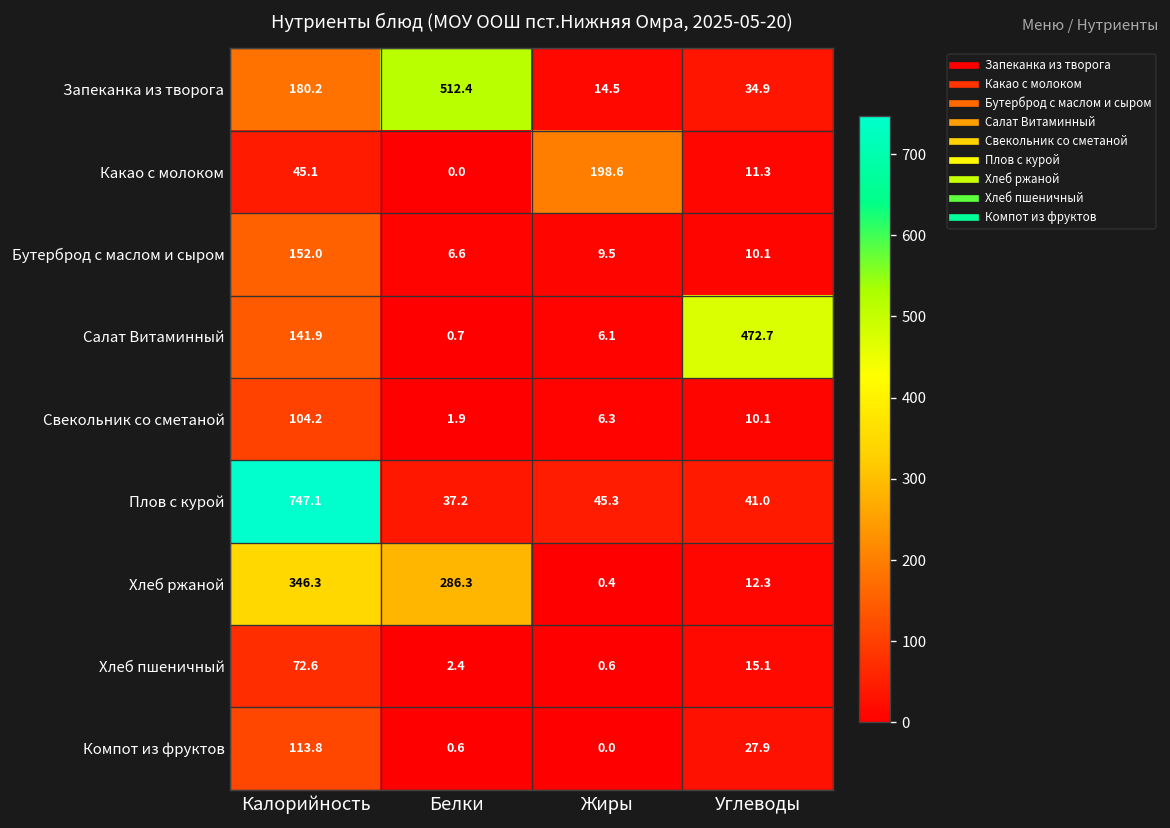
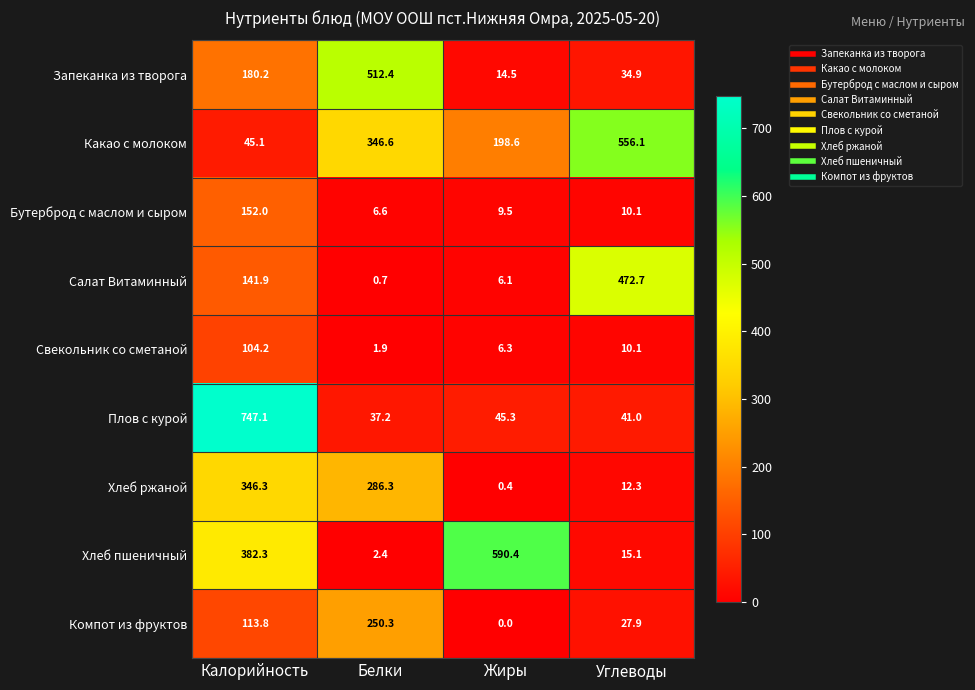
Какао с молоком, Белки: 0.0 -> 346.6
Какао с молоком, Углеводы: 11.3 -> 556.1
Хлеб пшеничный, Калорийность: 72.6 -> 382.3
Хлеб пшеничный, Жиры: 0.6 -> 590.4
Компот из фруктов, Белки: 0.6 -> 250.3
